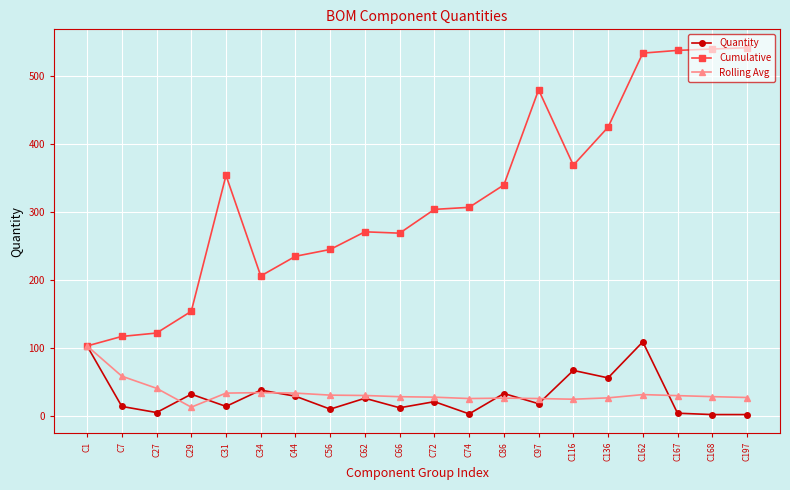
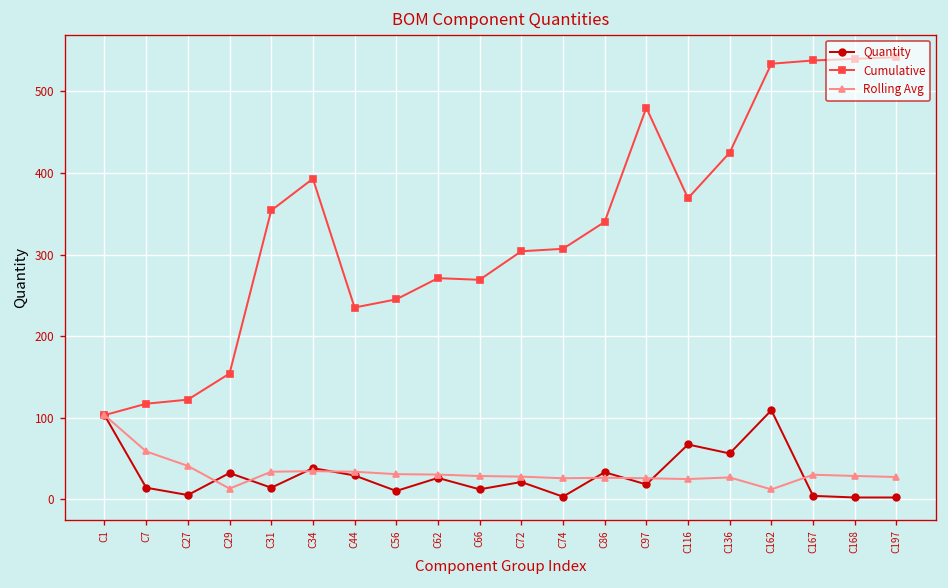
Cumulative, C34: 210 -> 390
Rolling Avg, C162: 30 -> 10
